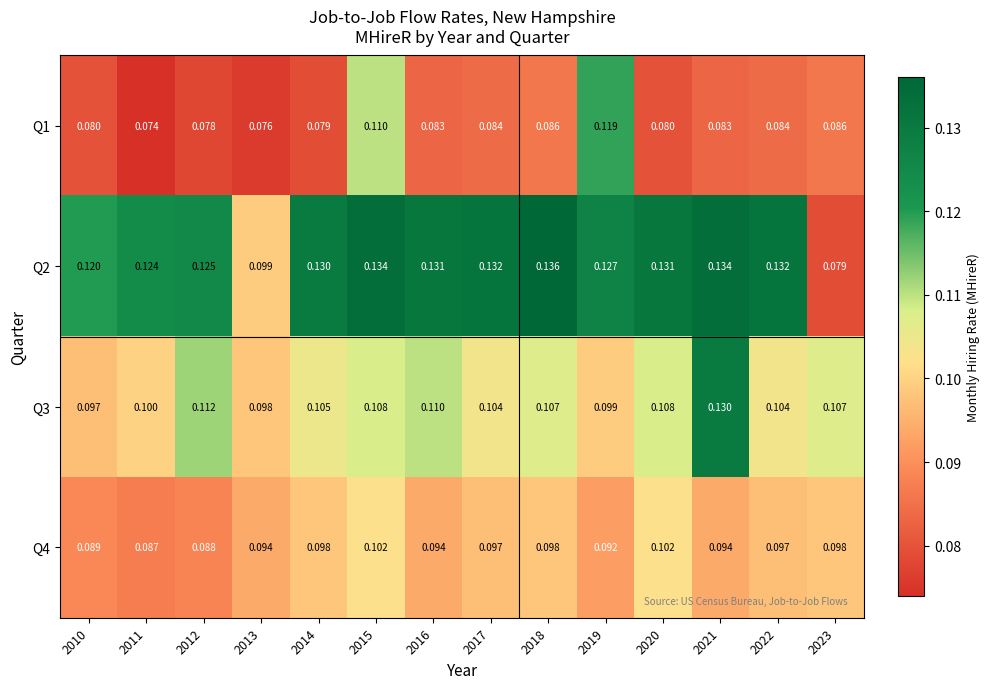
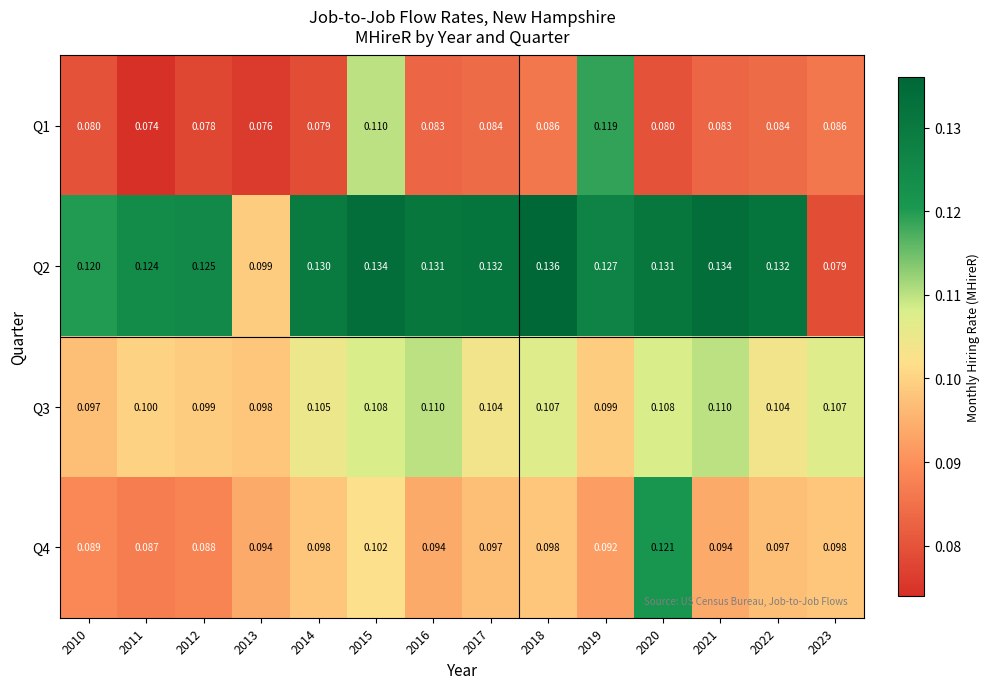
Q3, 2012: 0.112 -> 0.099
Q3, 2021: 0.130 -> 0.110
Q4, 2020: 0.102 -> 0.121
